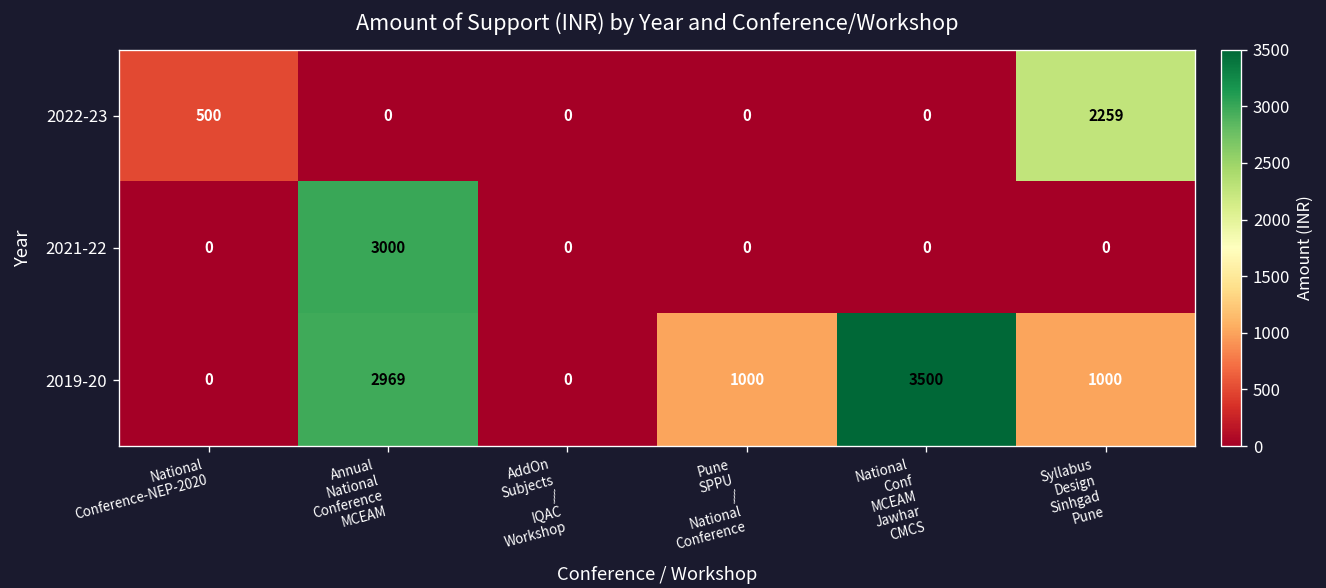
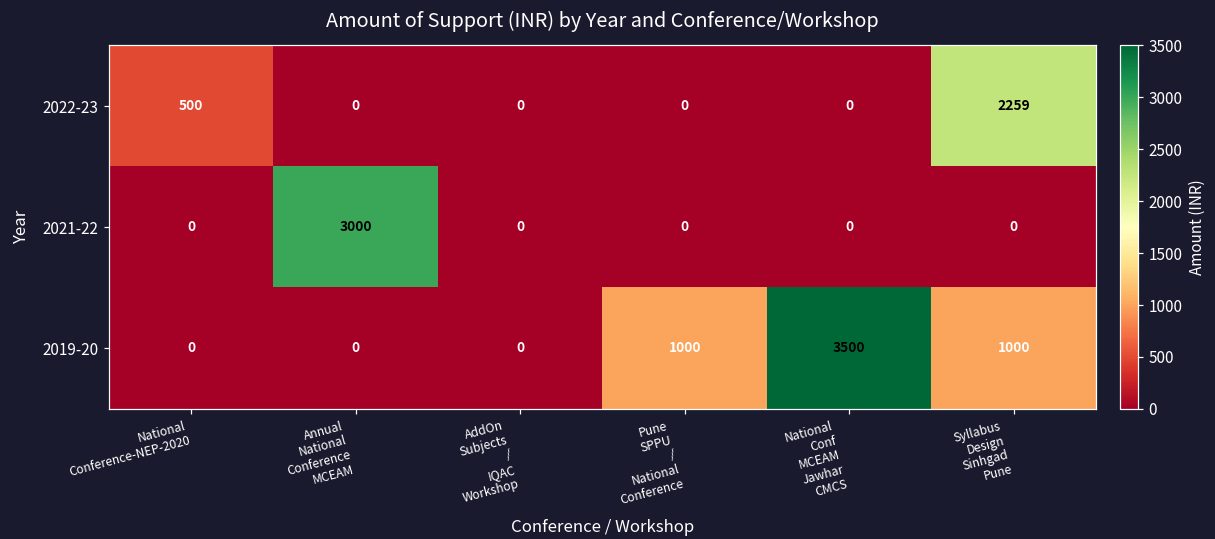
2019-20, Annual National Conference MCEAM: 2969 -> 0
